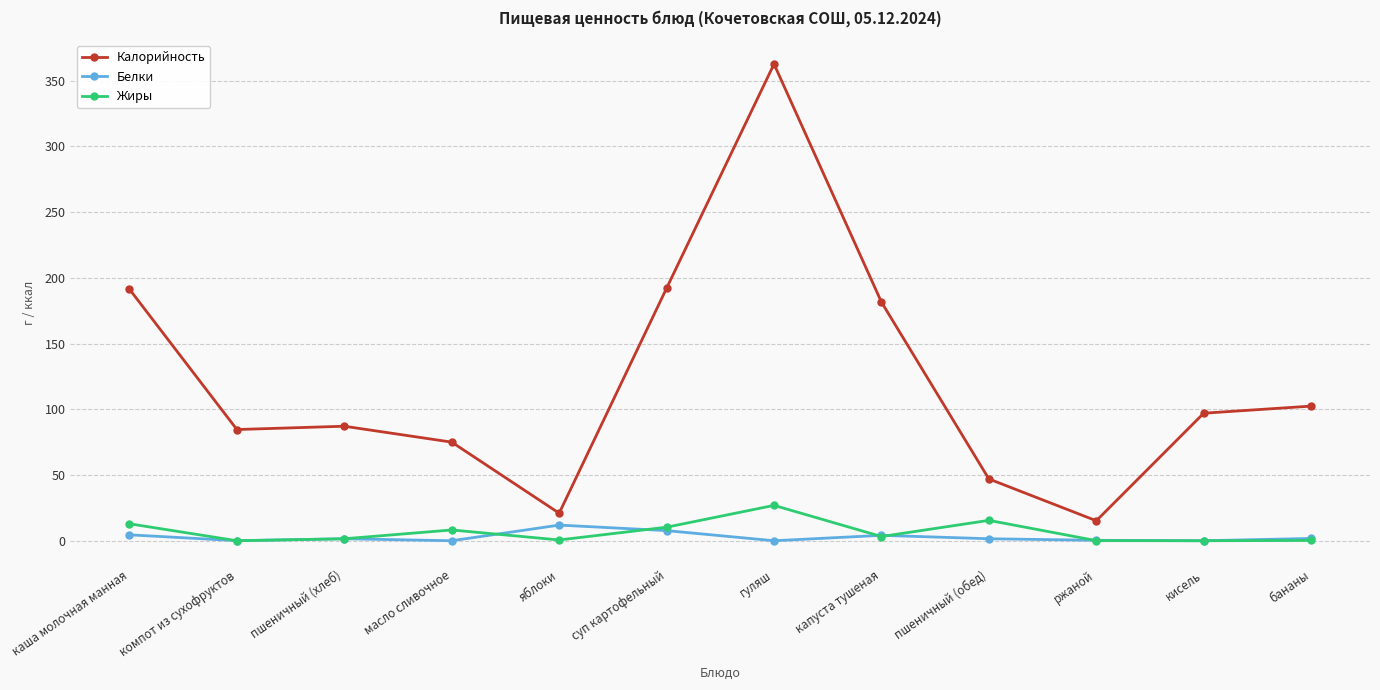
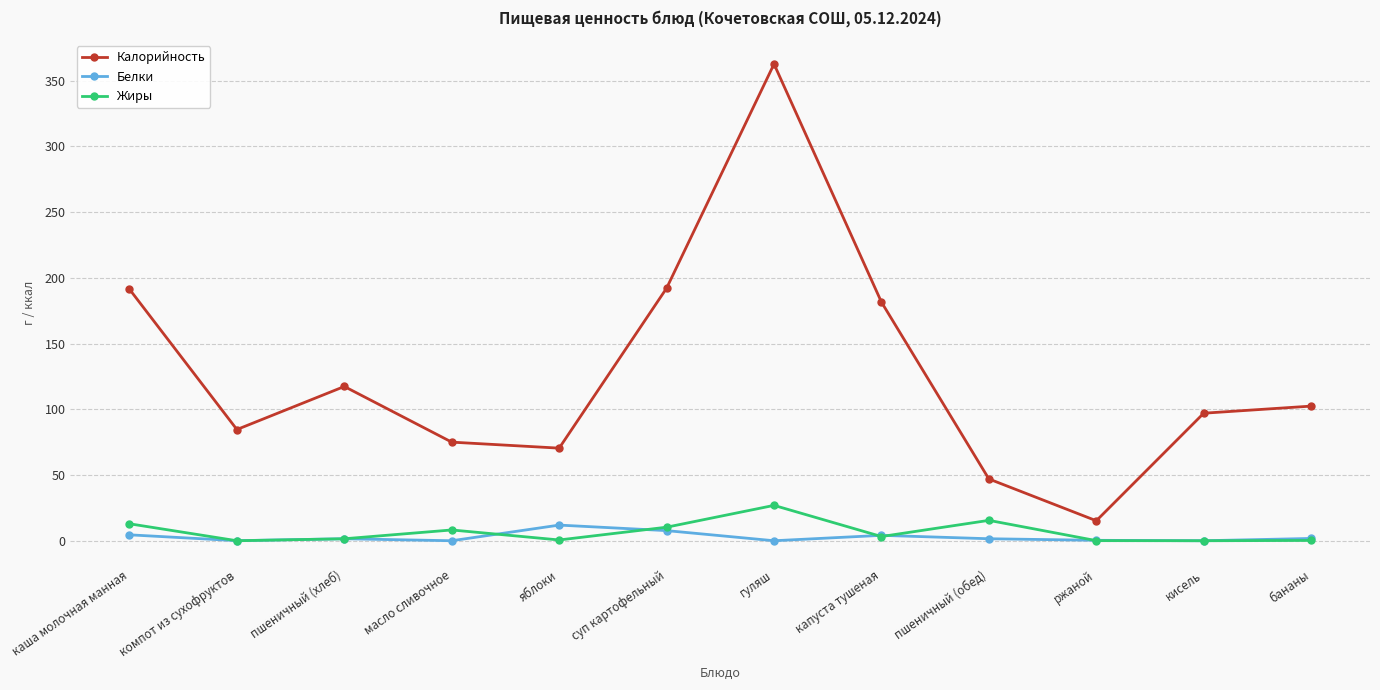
Калорийность, пшеничный (хлеб): 87 -> 117
Калорийность, яблоки: 21 -> 70
